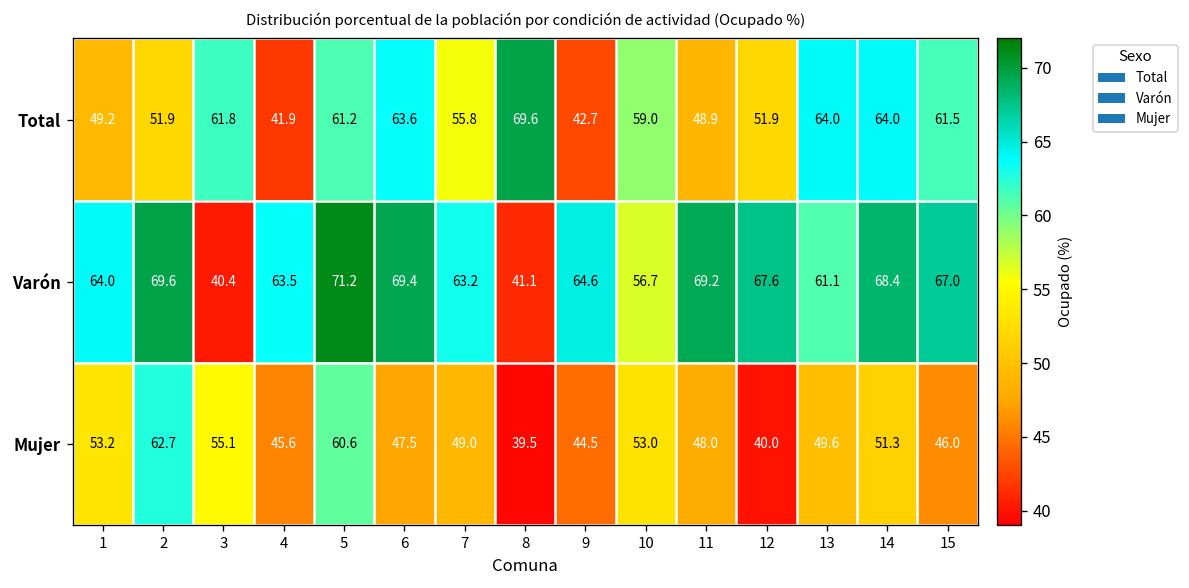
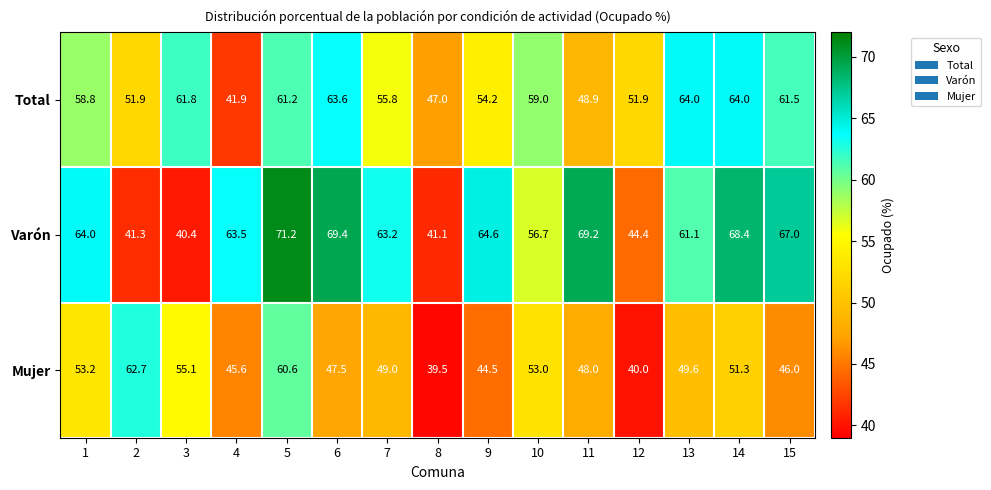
Total, 1: 49.2 -> 58.8
Total, 8: 69.6 -> 47.0
Total, 9: 42.7 -> 54.2
Varón, 2: 69.6 -> 41.3
Varón, 12: 67.6 -> 44.4
